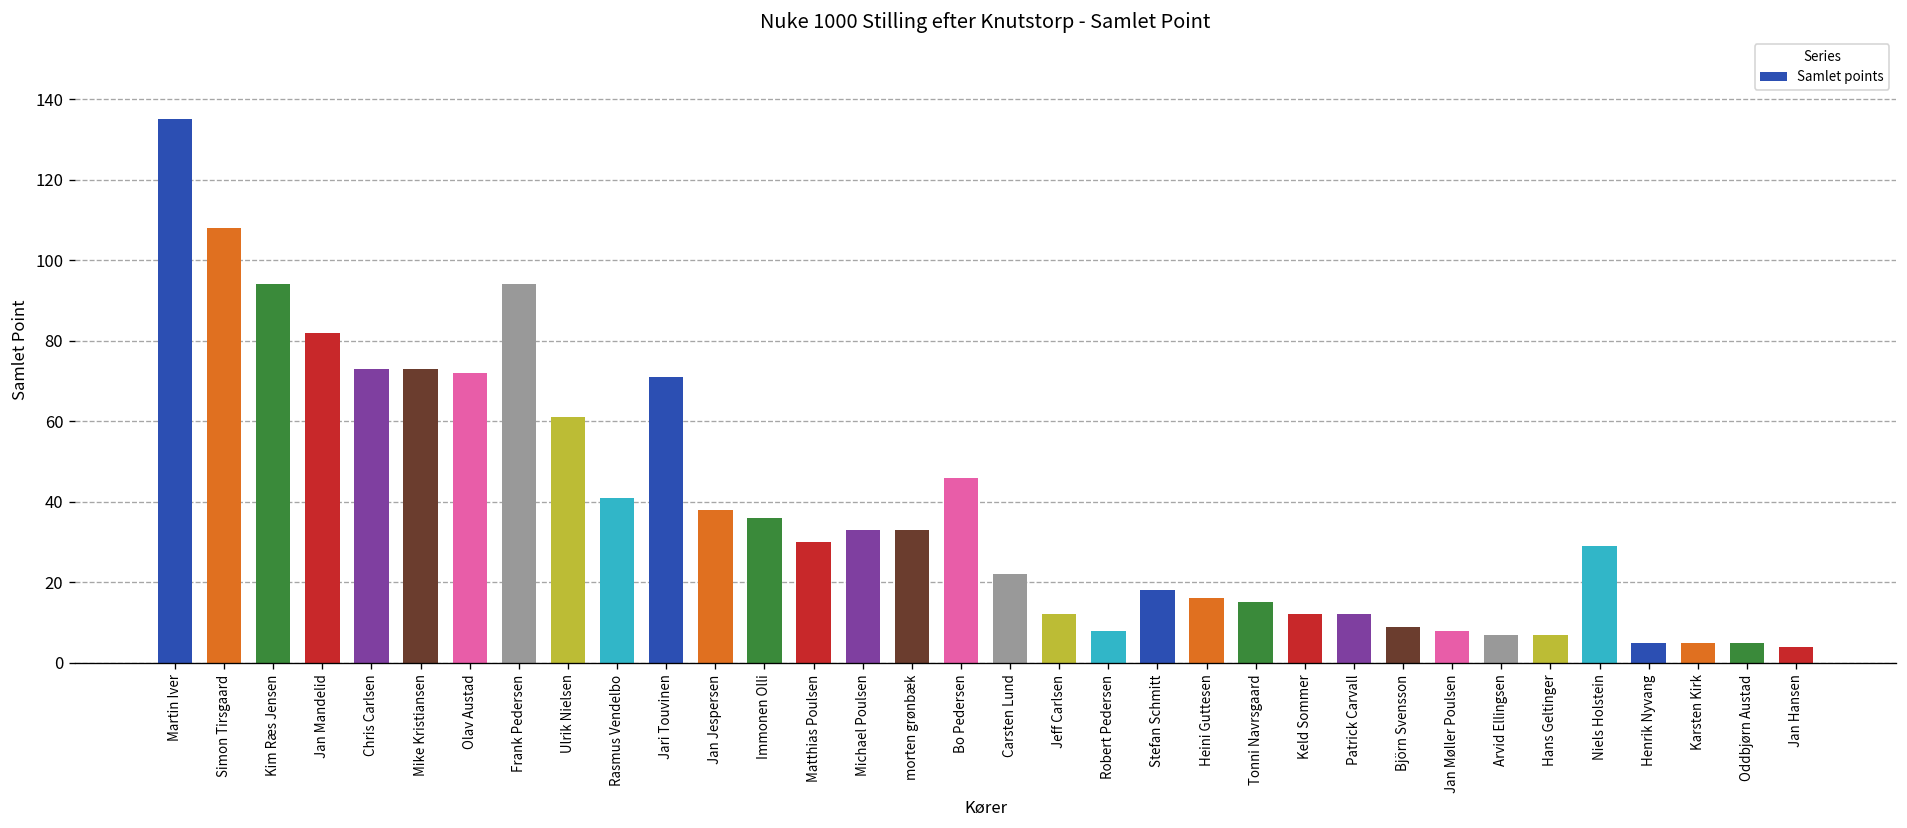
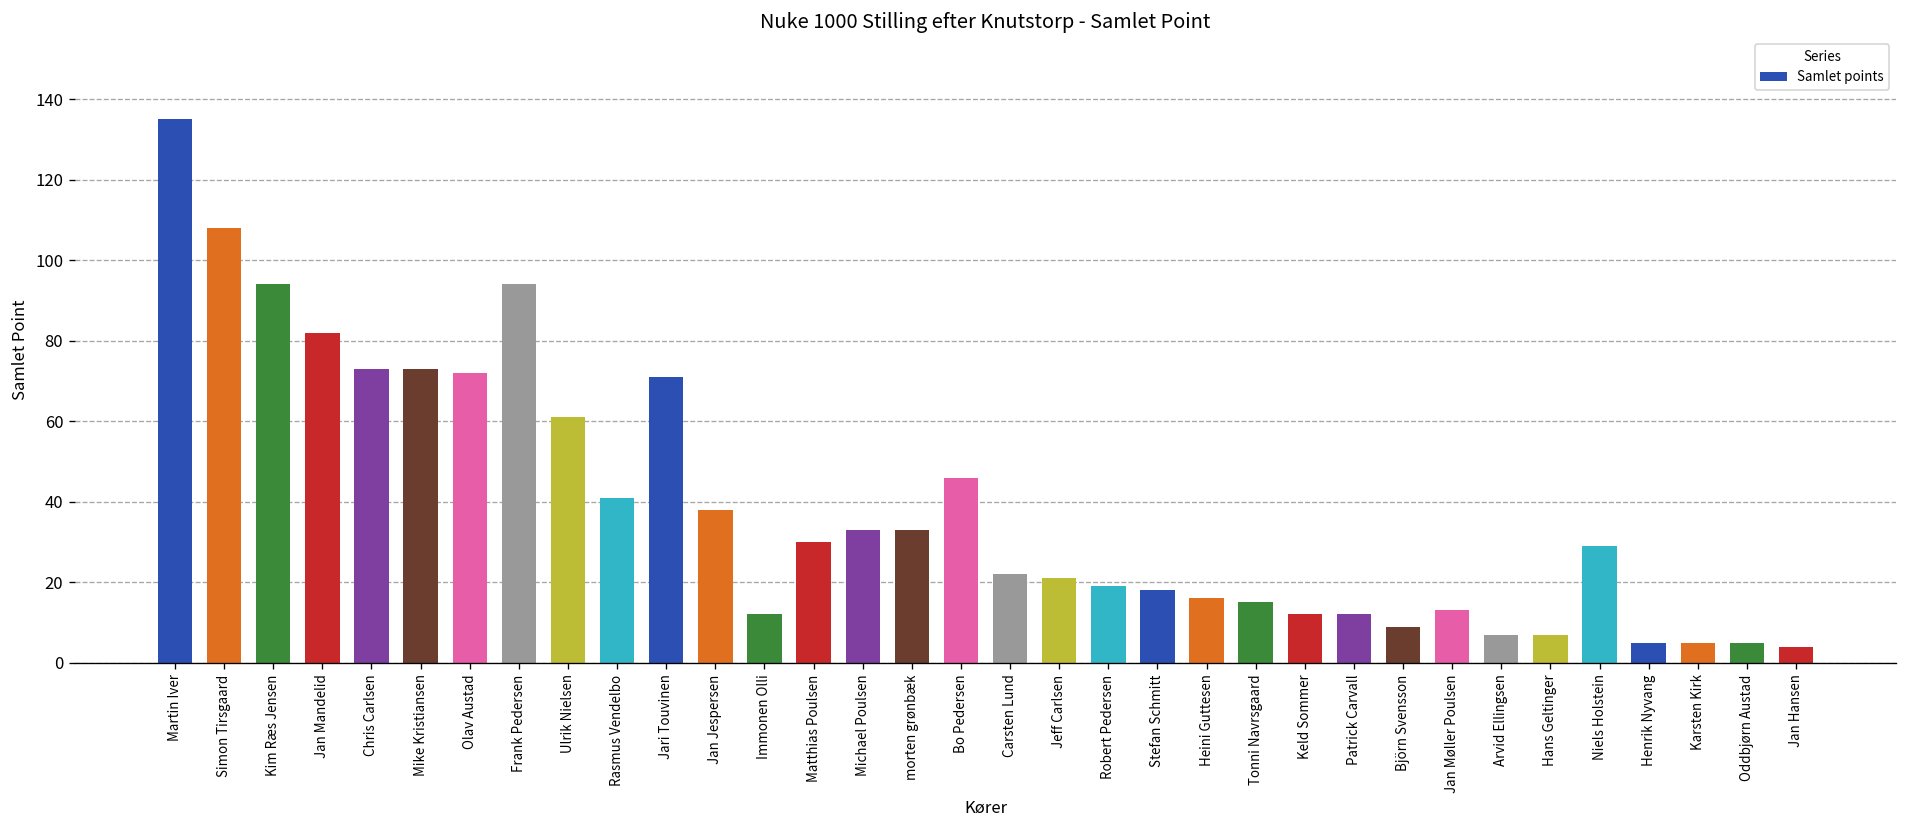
Immonen Olli: 36 -> 12
Jeff Carlsen: 12 -> 21
Robert Pedersen: 8 -> 19
Jan Møller Poulsen: 8 -> 13
